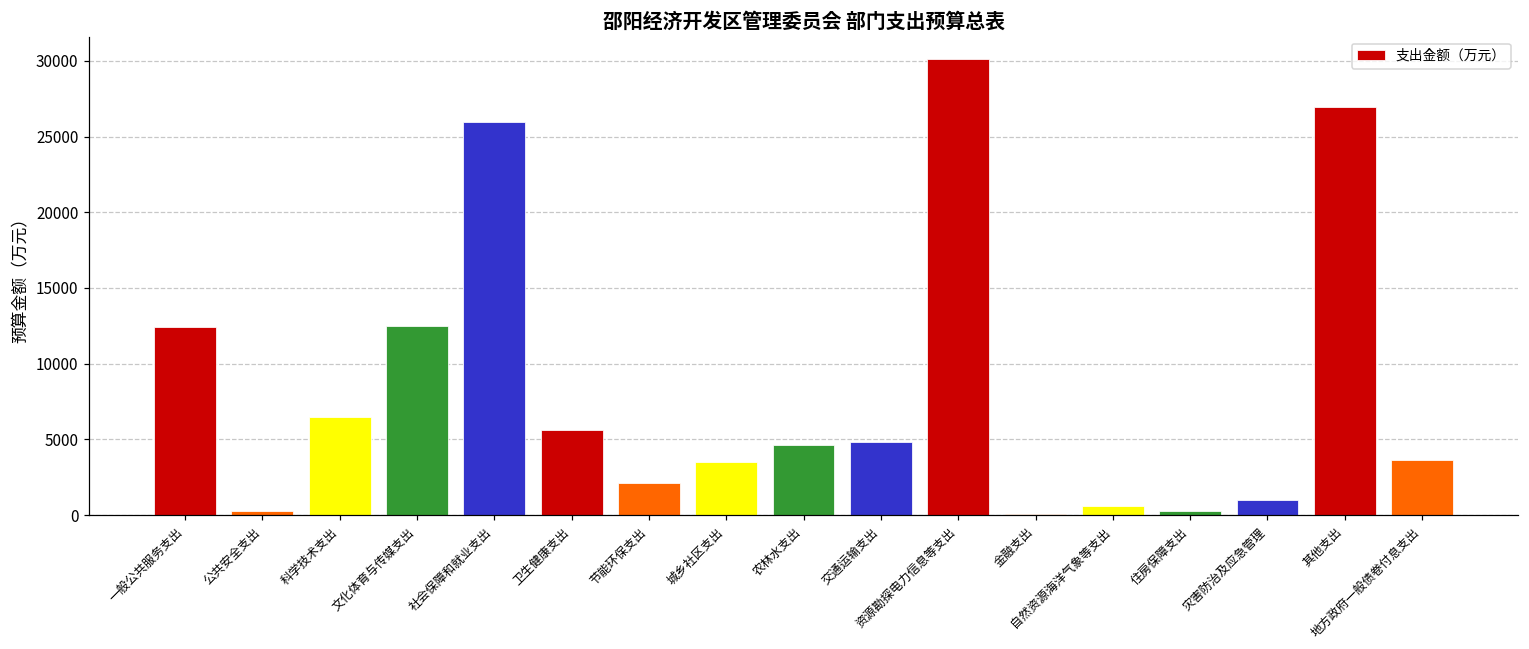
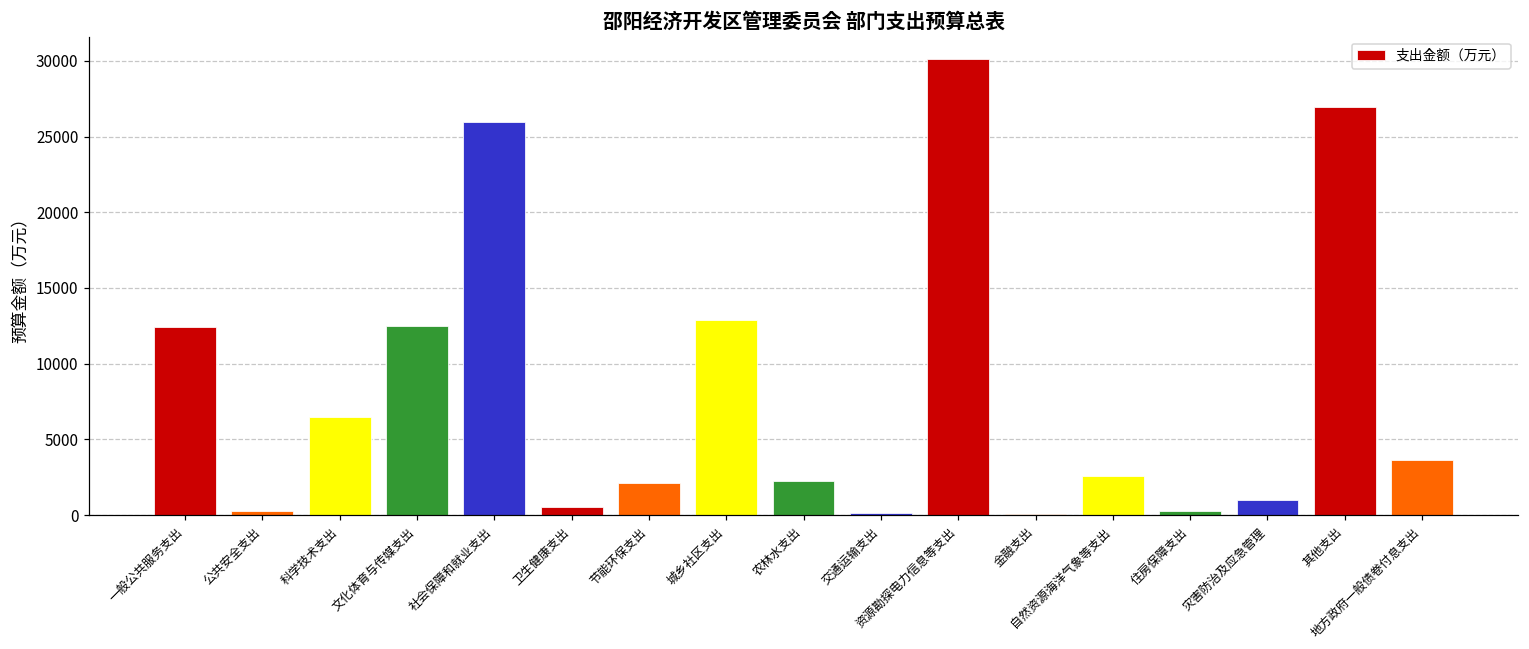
卫生健康支出: 5600 -> 500
城乡社区支出: 3500 -> 12900
农林水支出: 4600 -> 2200
交通运输支出: 4800 -> 200
自然资源海洋气象等支出: 600 -> 2600
